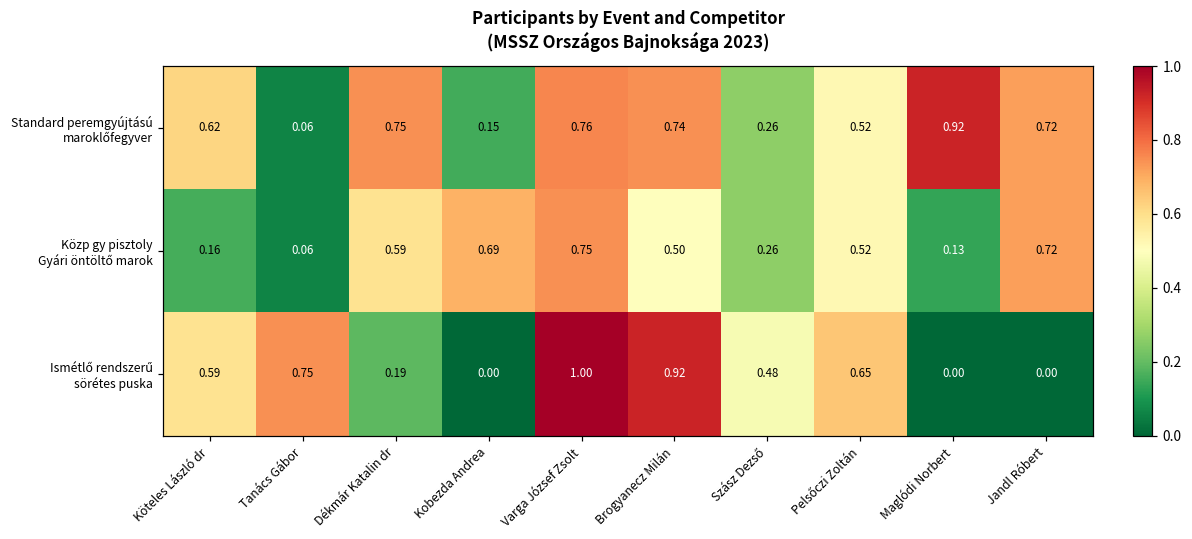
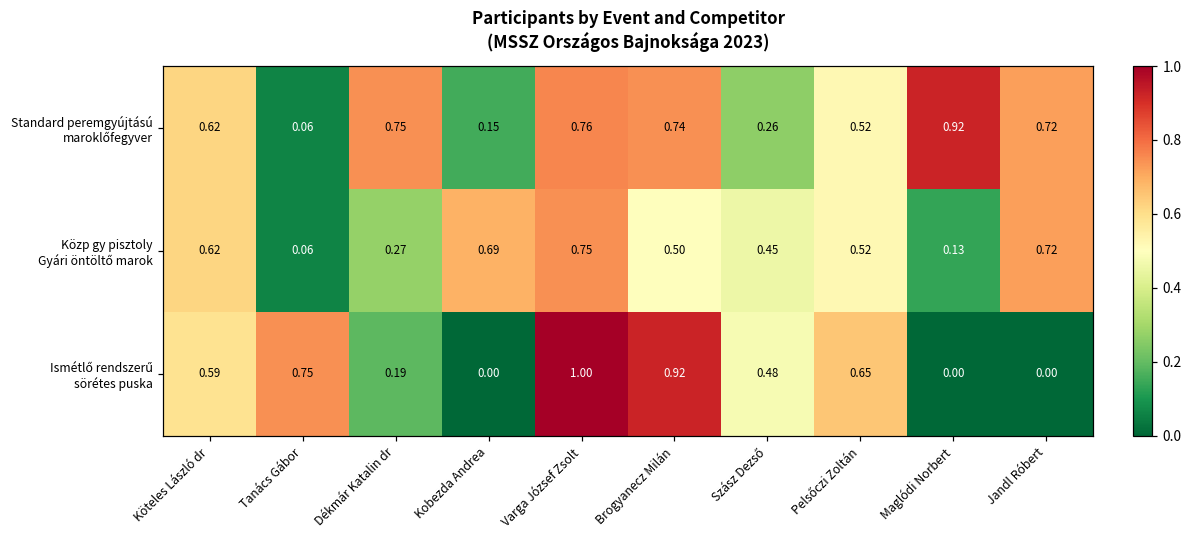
Közp gy pisztoly Gyári öntöltő marok, Köteles László dr: 0.16 -> 0.62
Közp gy pisztoly Gyári öntöltő marok, Dékmár Katalin dr: 0.59 -> 0.27
Közp gy pisztoly Gyári öntöltő marok, Szász Dezső: 0.26 -> 0.45
